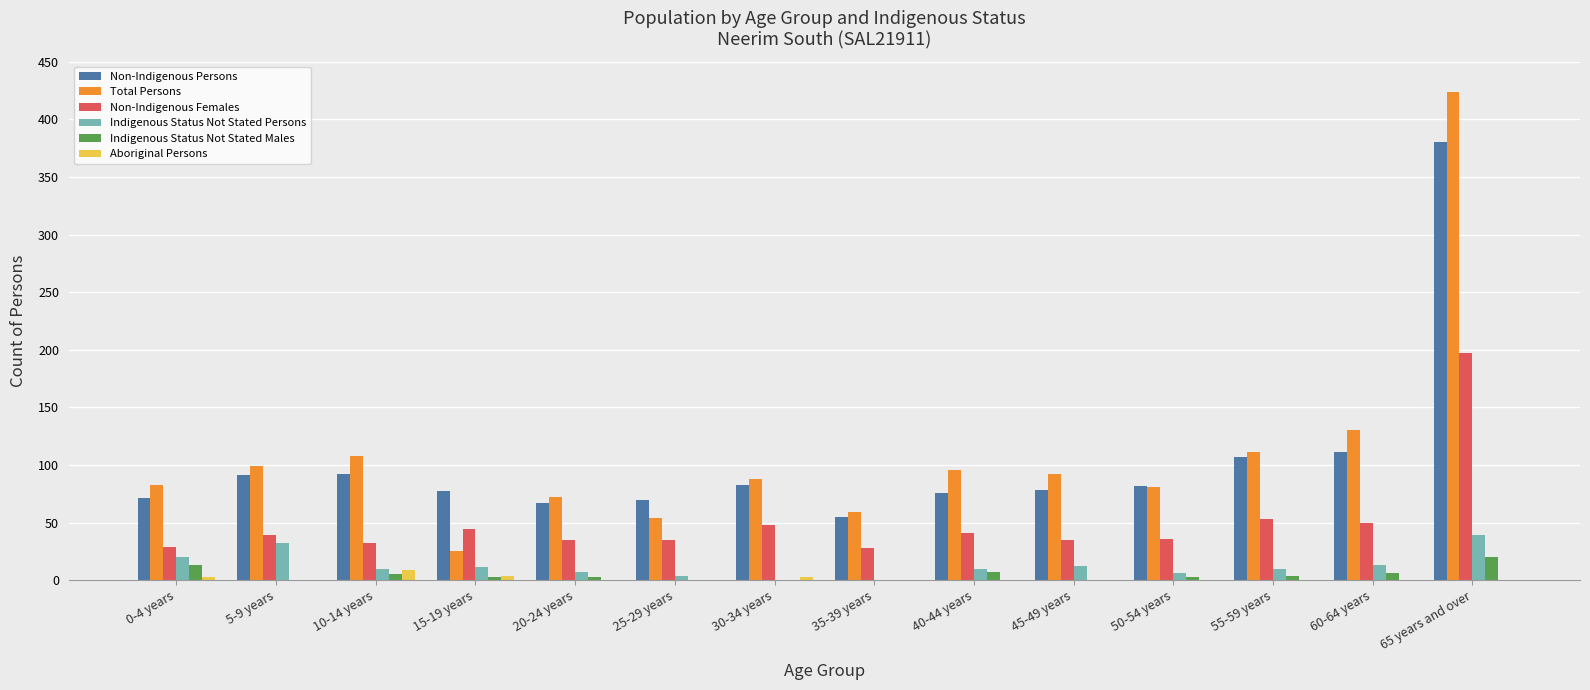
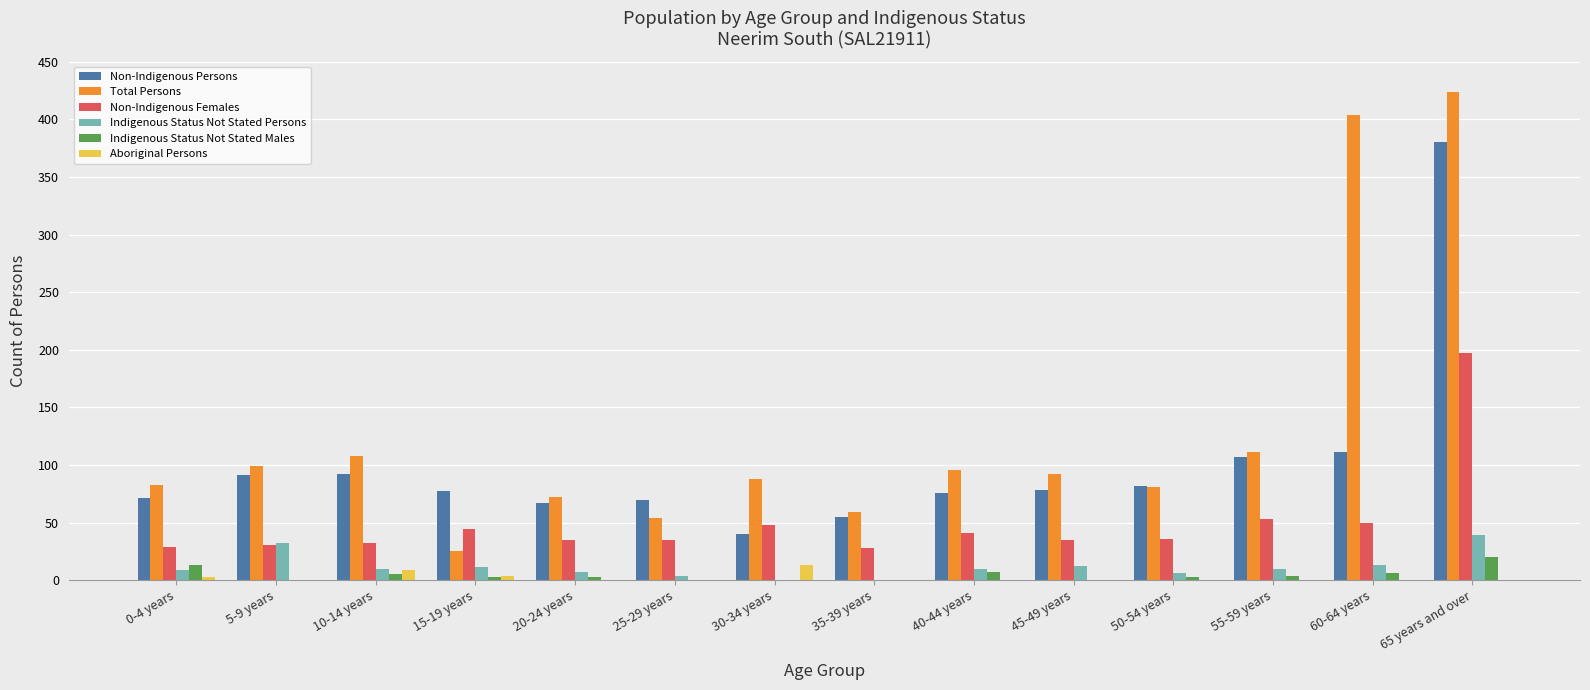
Indigenous Status Not Stated Persons, 0-4 years: 20 -> 9
Non-Indigenous Females, 5-9 years: 39 -> 31
Non-Indigenous Persons, 30-34 years: 83 -> 40
Aboriginal Persons, 30-34 years: 3 -> 13
Total Persons, 60-64 years: 130 -> 404
